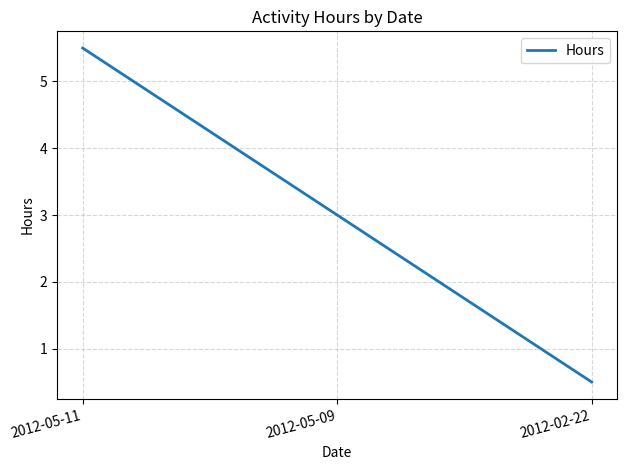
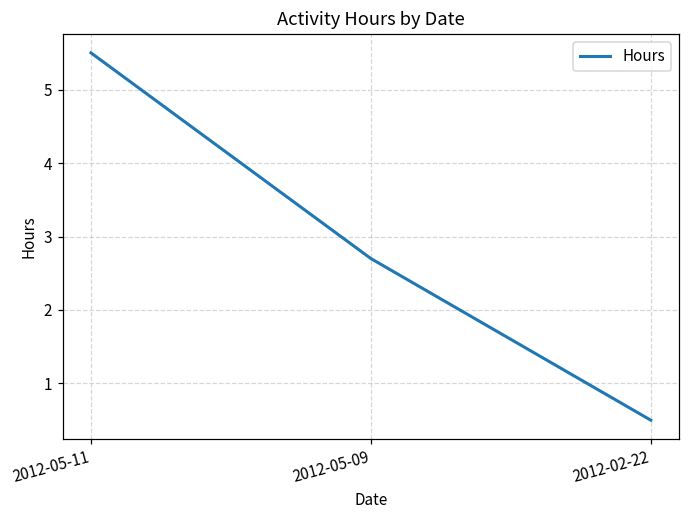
2012-05-09: 3.0 -> 2.7
